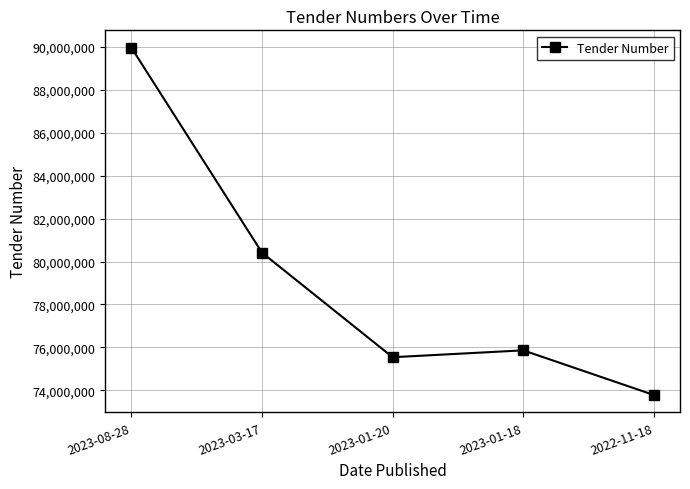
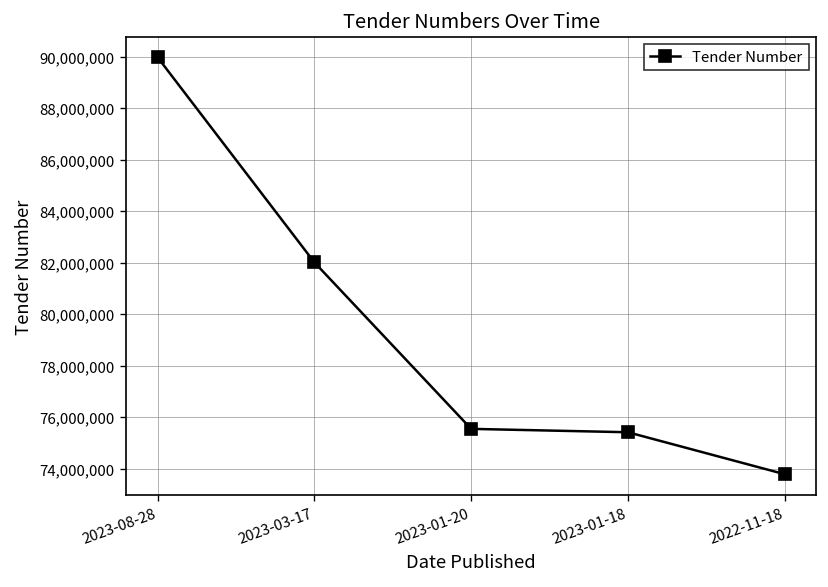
2023-03-17: 80,400,000 -> 82,000,000
2023-01-18: 75,900,000 -> 75,400,000
